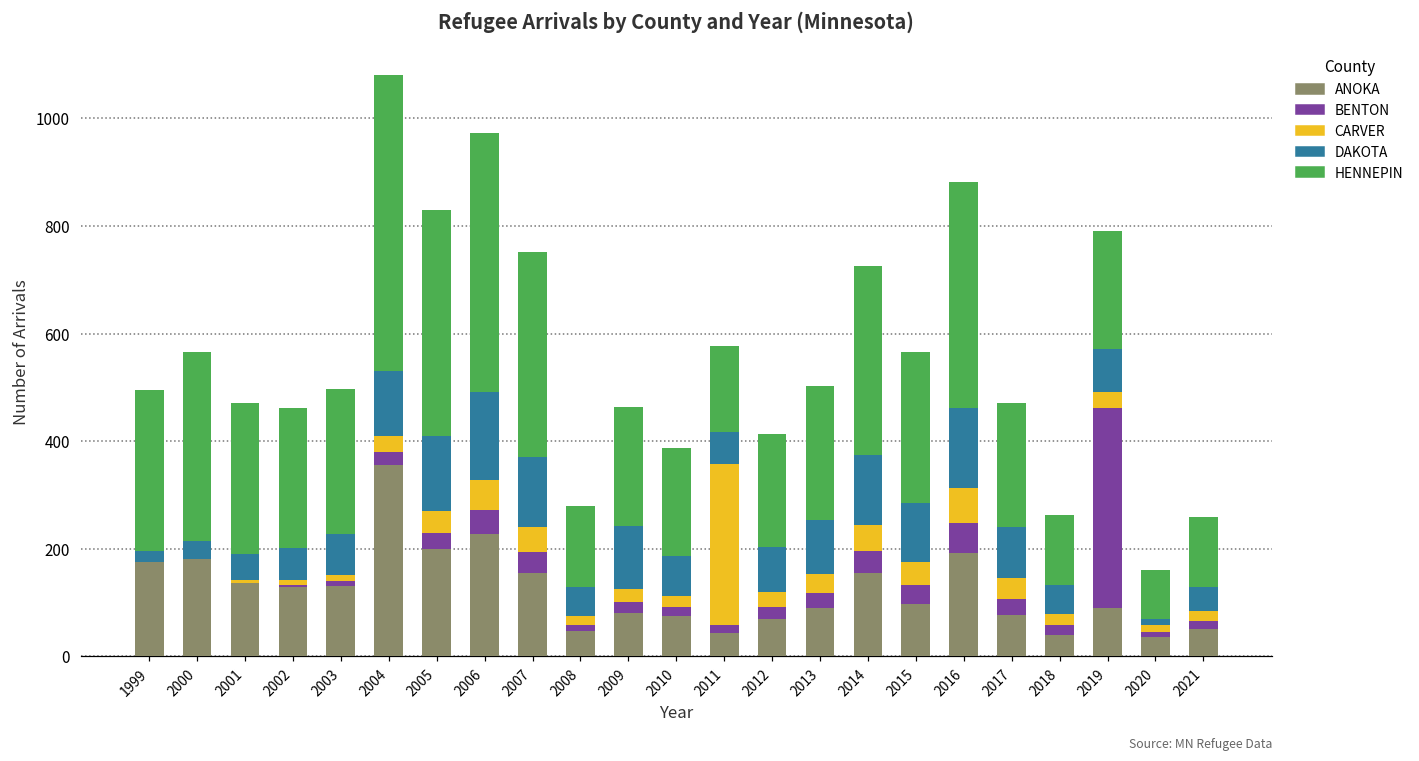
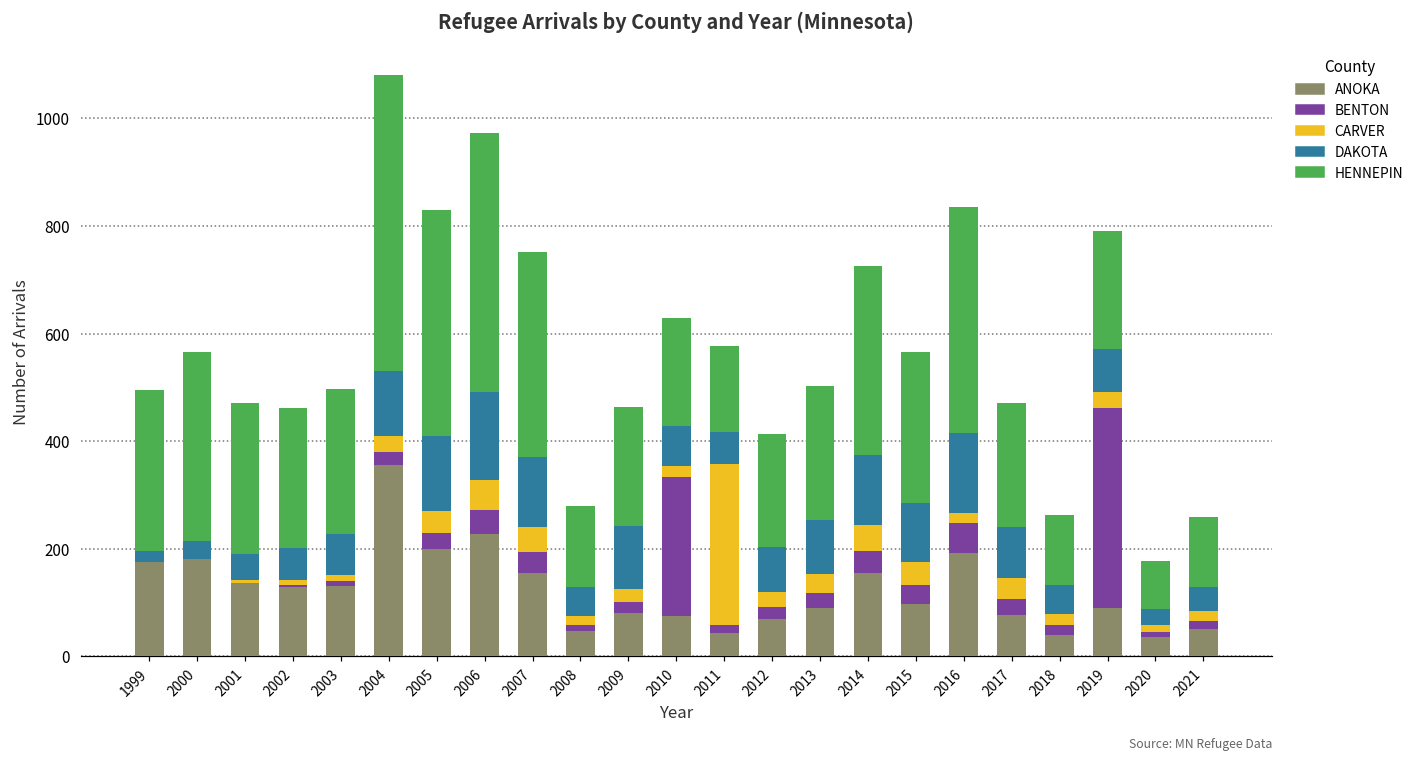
BENTON, 2010: 20 -> 260
CARVER, 2016: 70 -> 20
DAKOTA, 2020: 10 -> 30
